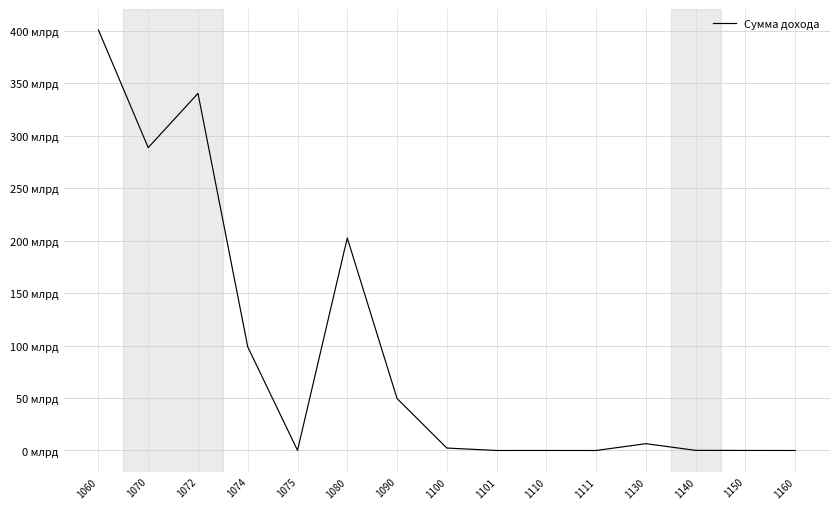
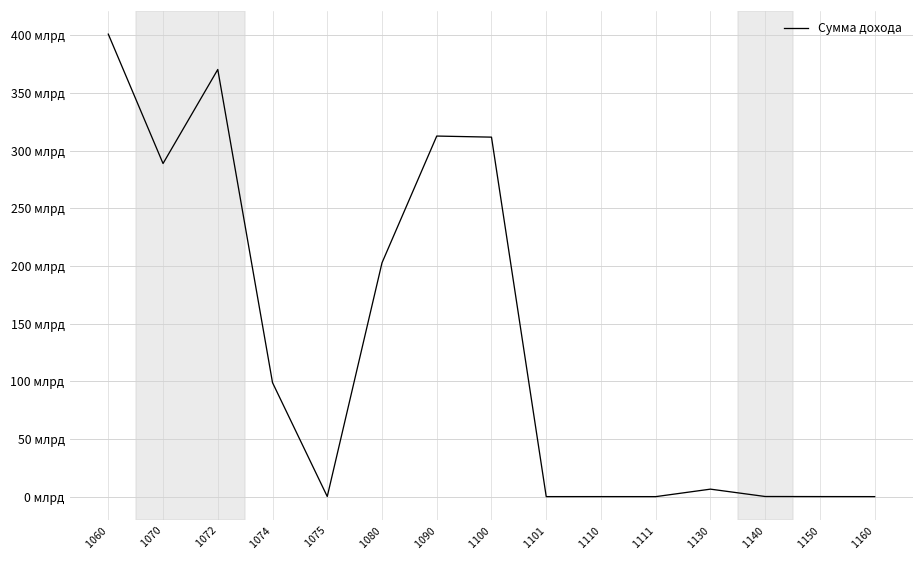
1072: 341 млрд -> 370 млрд
1090: 50 млрд -> 313 млрд
1100: 2 млрд -> 312 млрд
